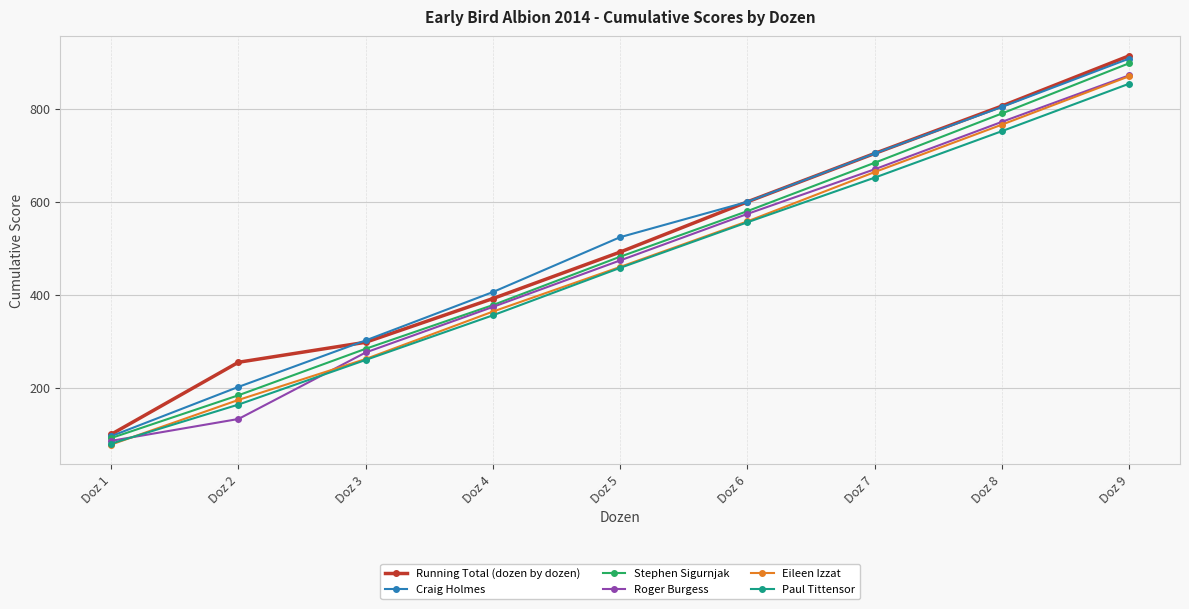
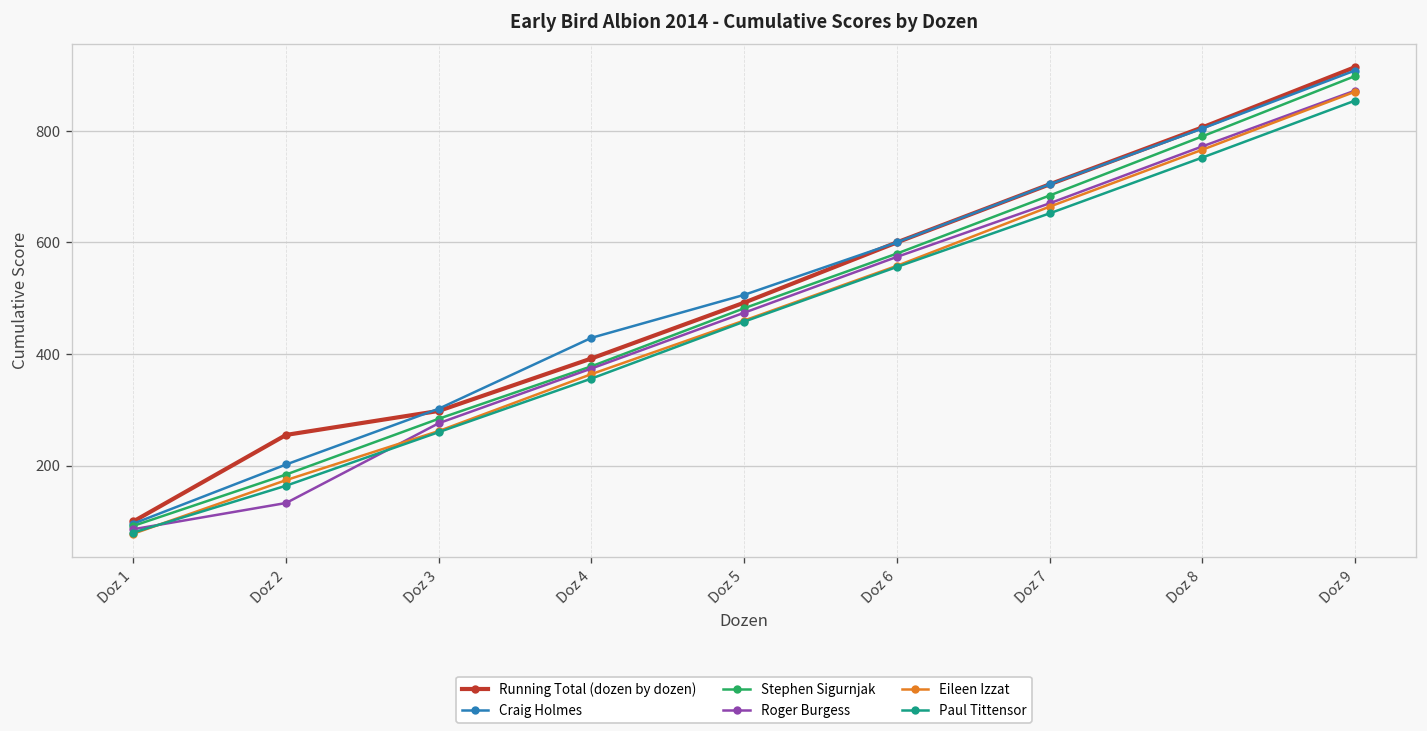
Craig Holmes, Doz 4: 410 -> 430
Craig Holmes, Doz 5: 520 -> 510
